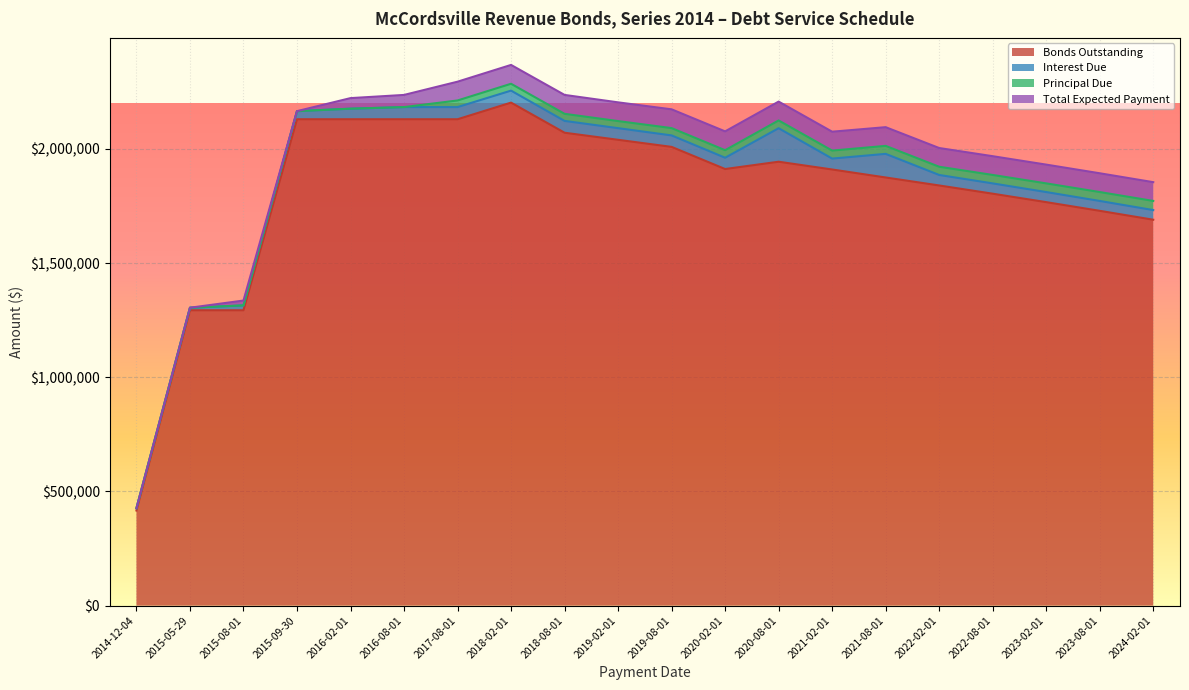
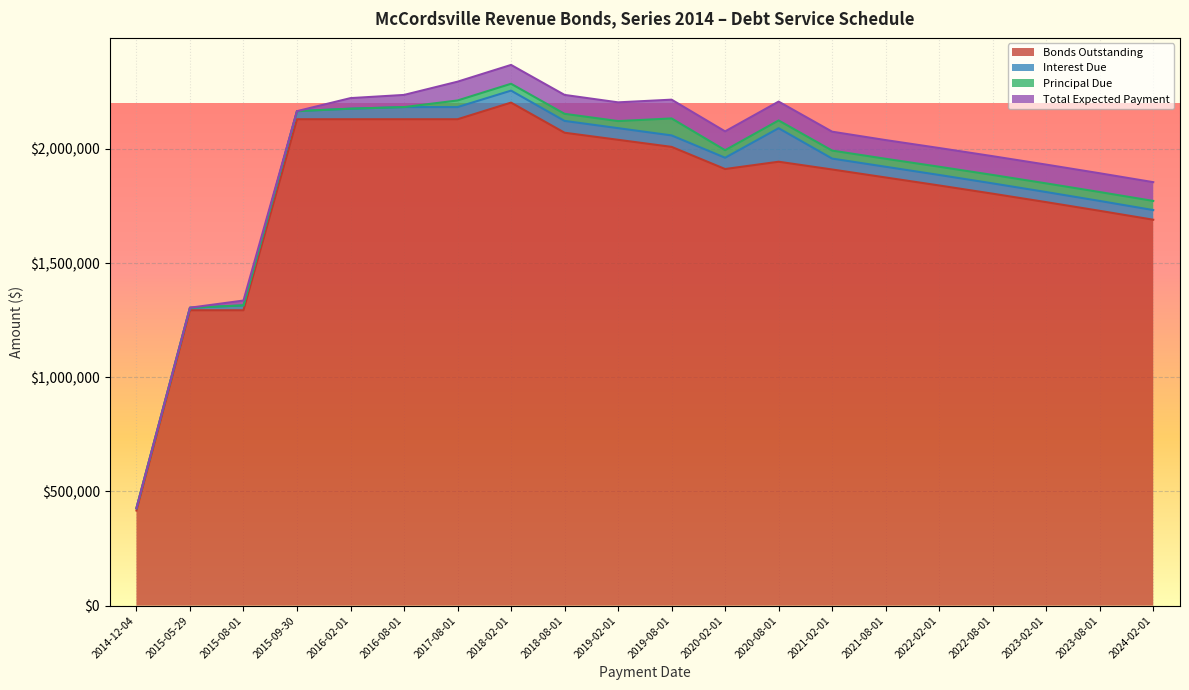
Principal Due, 2019-08-01: $30,000 -> $70,000
Interest Due, 2021-08-01: $100,000 -> $50,000
